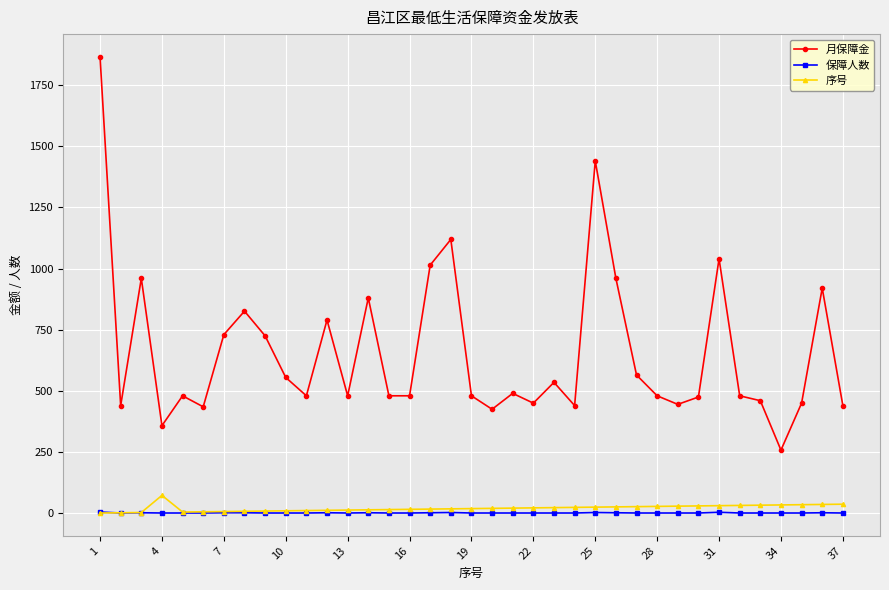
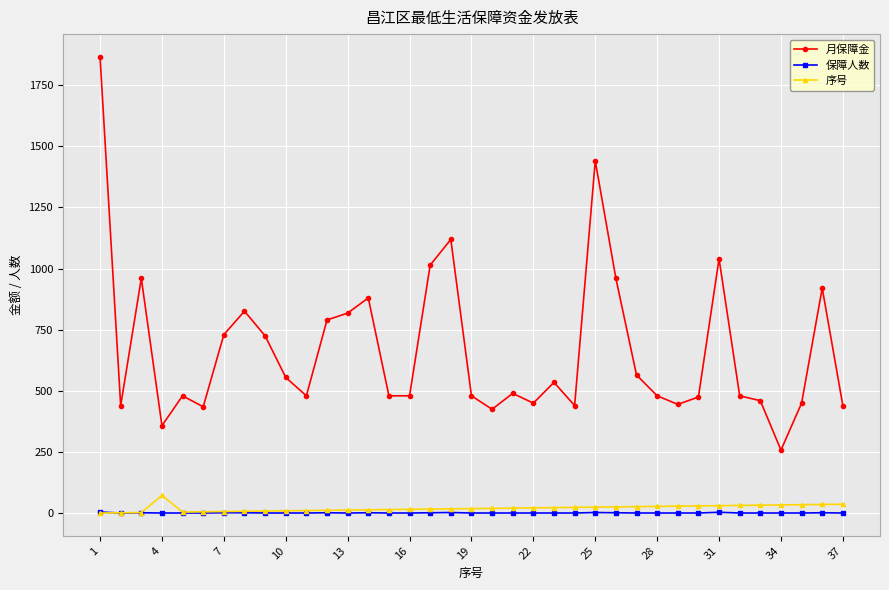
月保障金, 13: 480 -> 820
